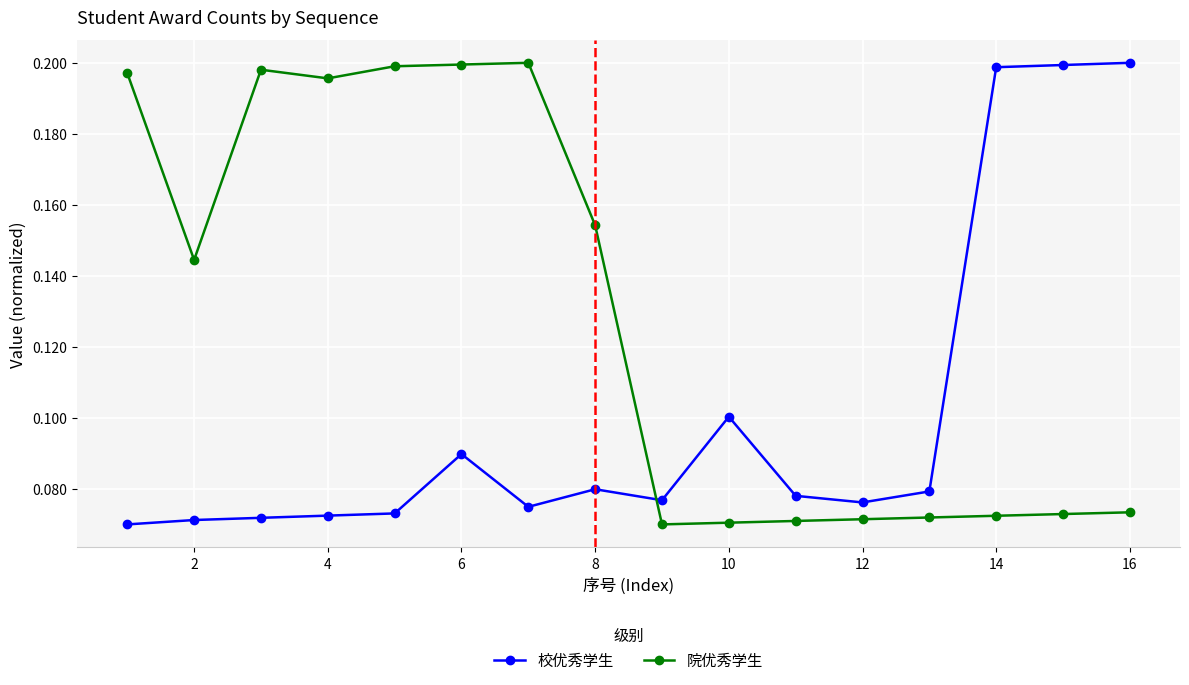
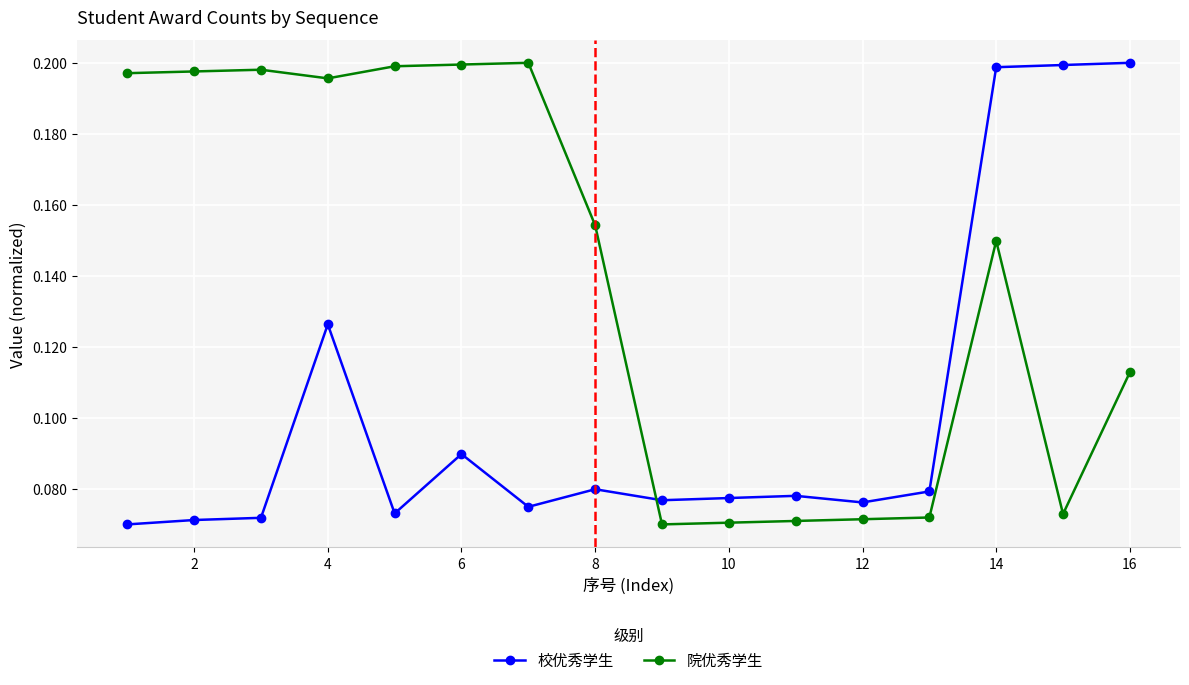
院优秀学生, 2: 0.144 -> 0.198
校优秀学生, 4: 0.072 -> 0.126
校优秀学生, 10: 0.100 -> 0.077
院优秀学生, 14: 0.072 -> 0.150
院优秀学生, 16: 0.073 -> 0.113
